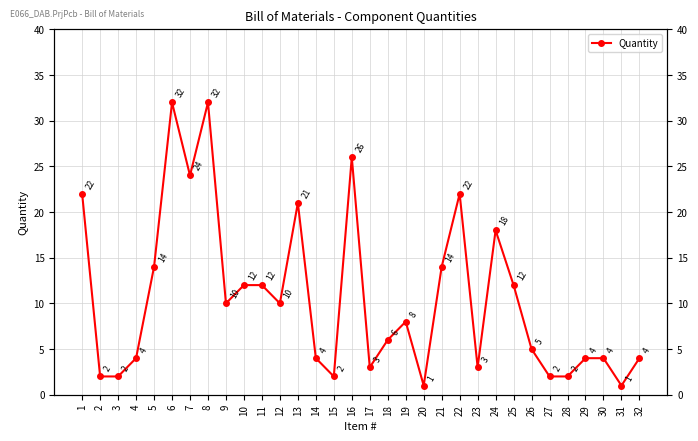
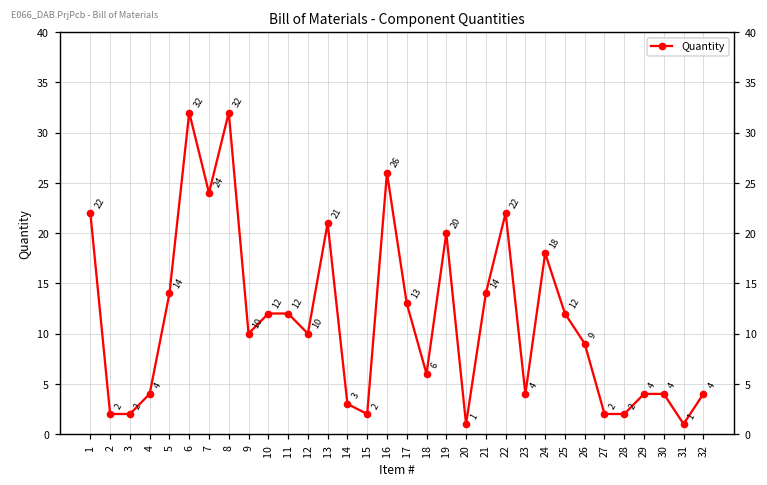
14: 4 -> 3
17: 3 -> 13
19: 8 -> 20
23: 3 -> 4
26: 5 -> 9
